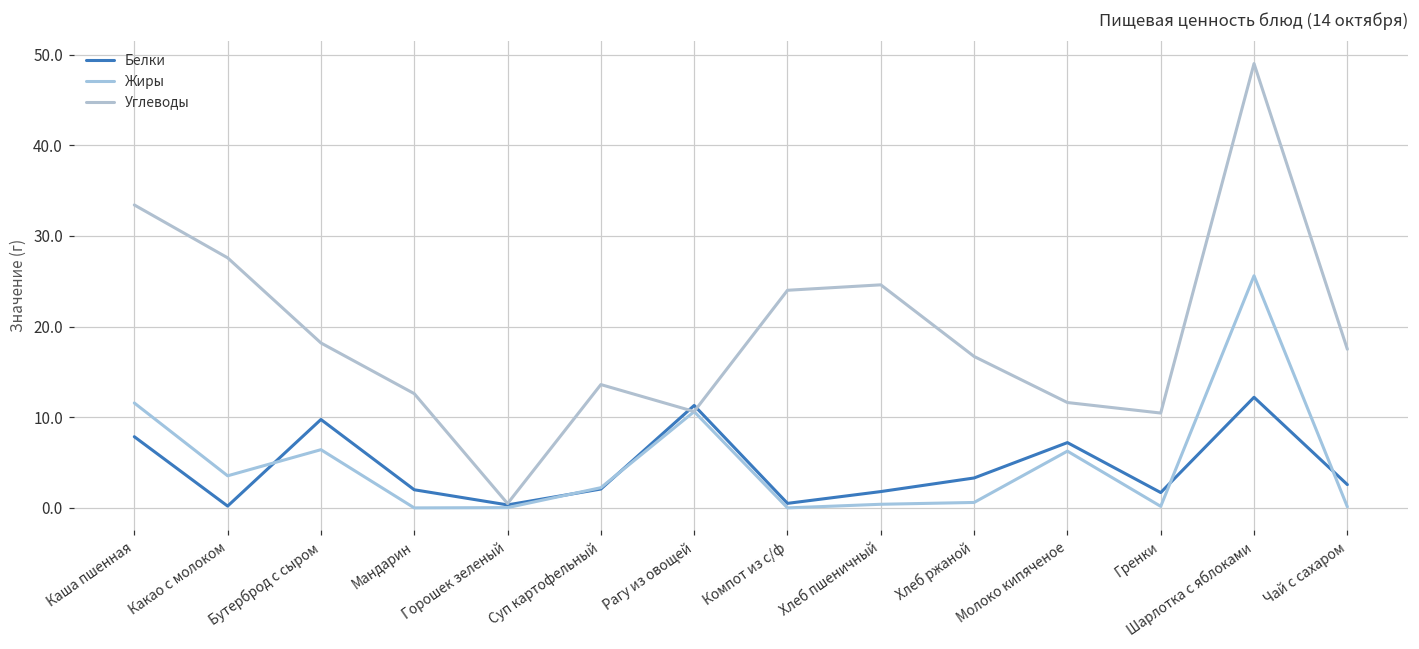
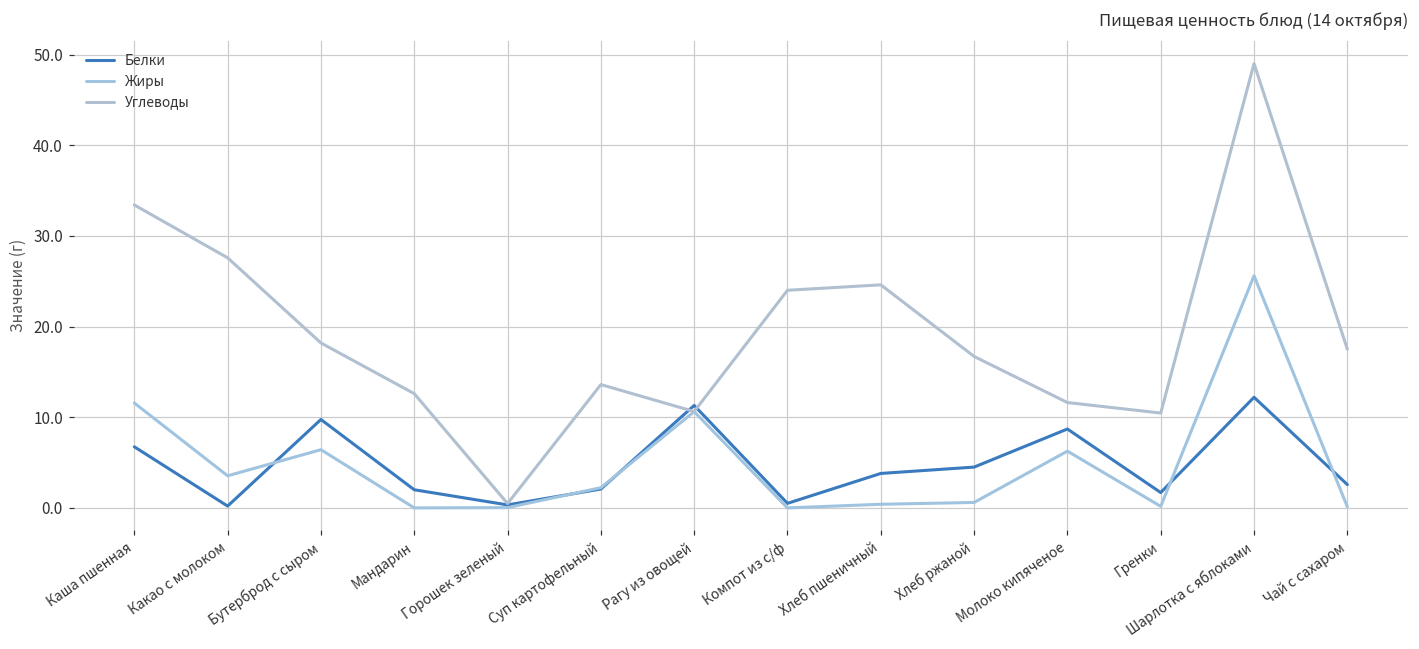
Белки, Каша пшенная: 8 -> 7
Белки, Хлеб пшеничный: 2 -> 4
Белки, Хлеб ржаной: 3 -> 5
Белки, Молоко кипяченое: 7 -> 9
